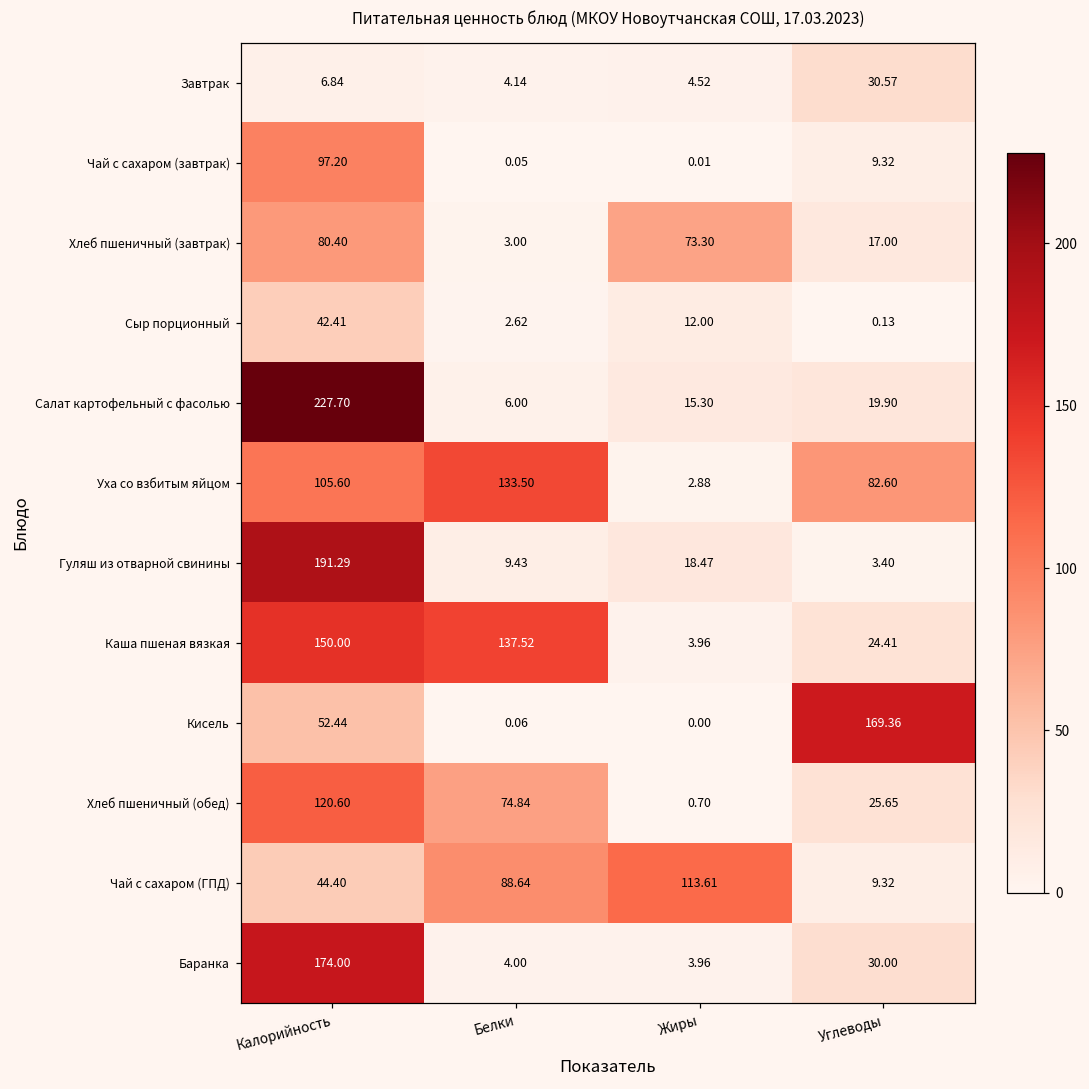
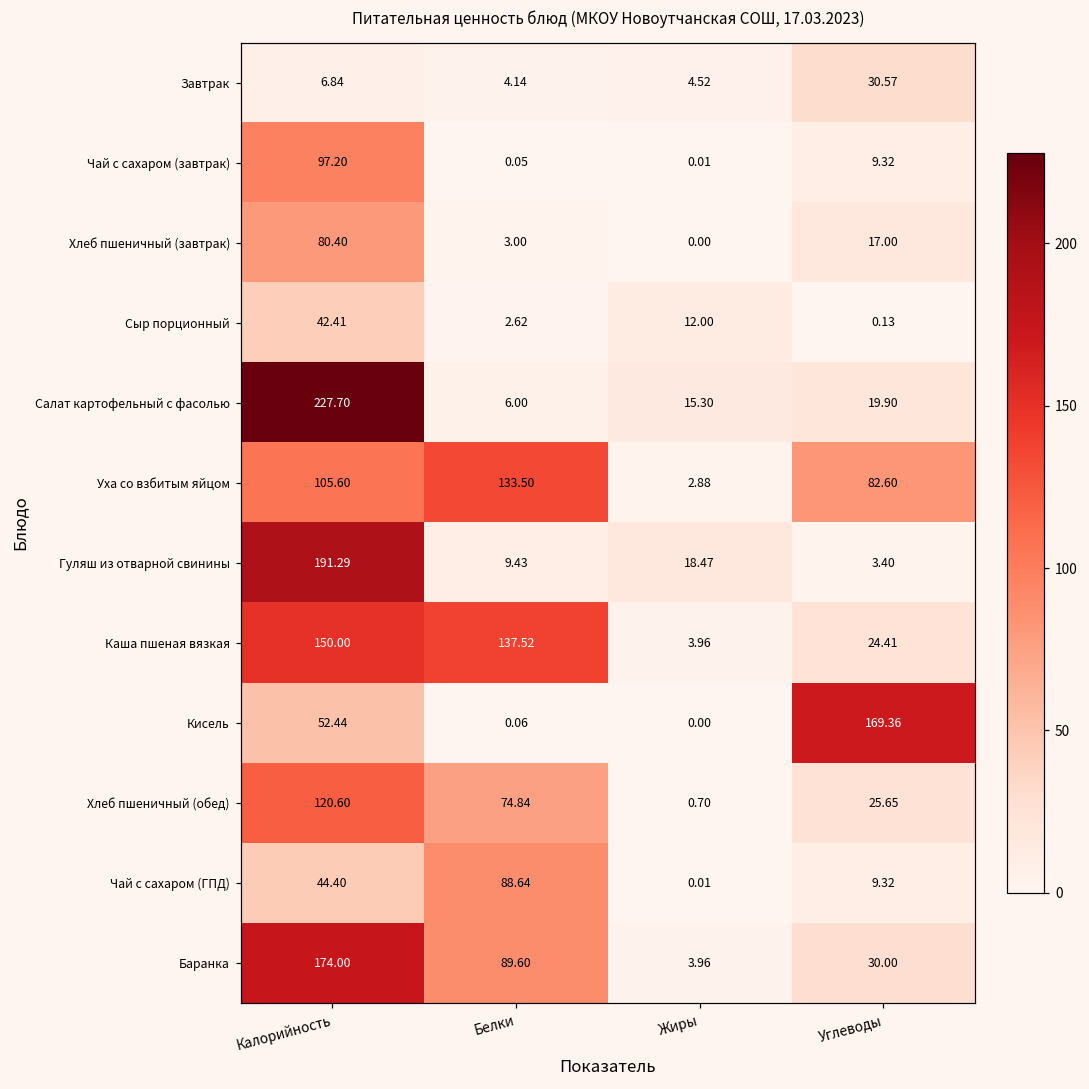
Хлеб пшеничный (завтрак), Жиры: 73.30 -> 0.00
Чай с сахаром (ГПД), Жиры: 113.61 -> 0.01
Баранка, Белки: 4.00 -> 89.60
